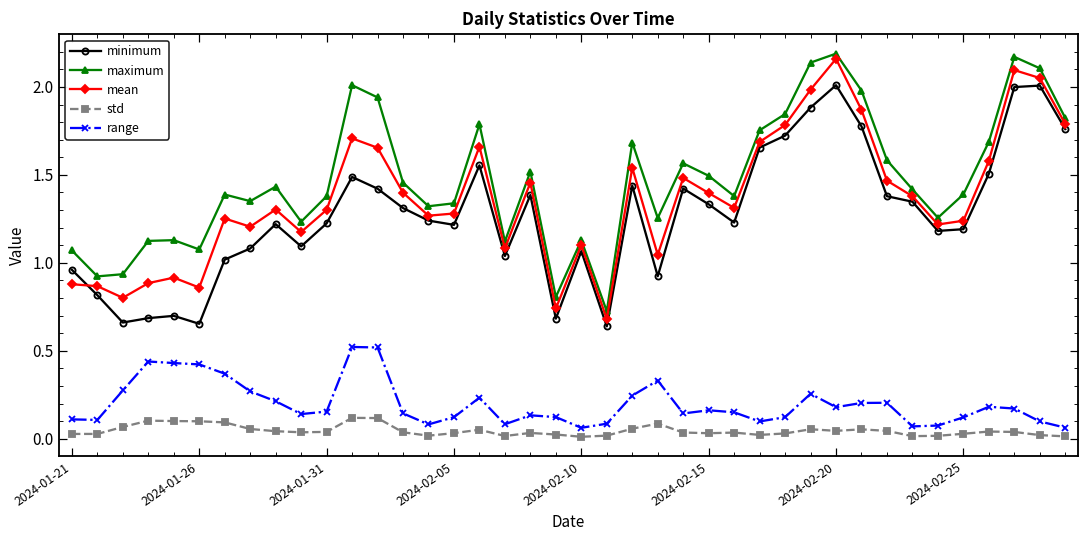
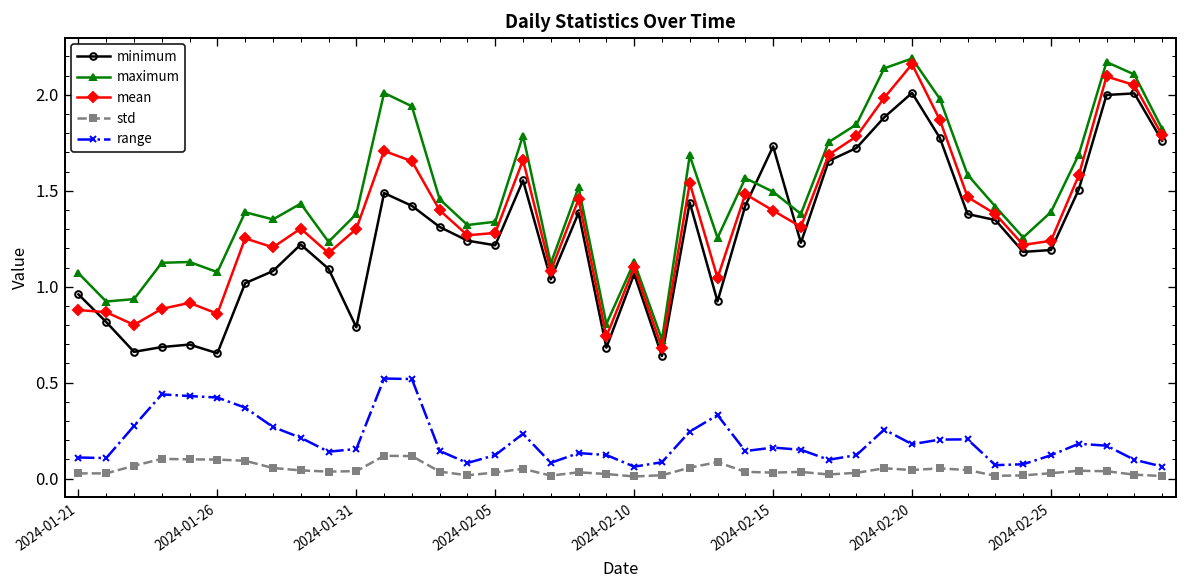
minimum, 2024-01-31: 1.22 -> 0.79
minimum, 2024-02-15: 1.33 -> 1.73
